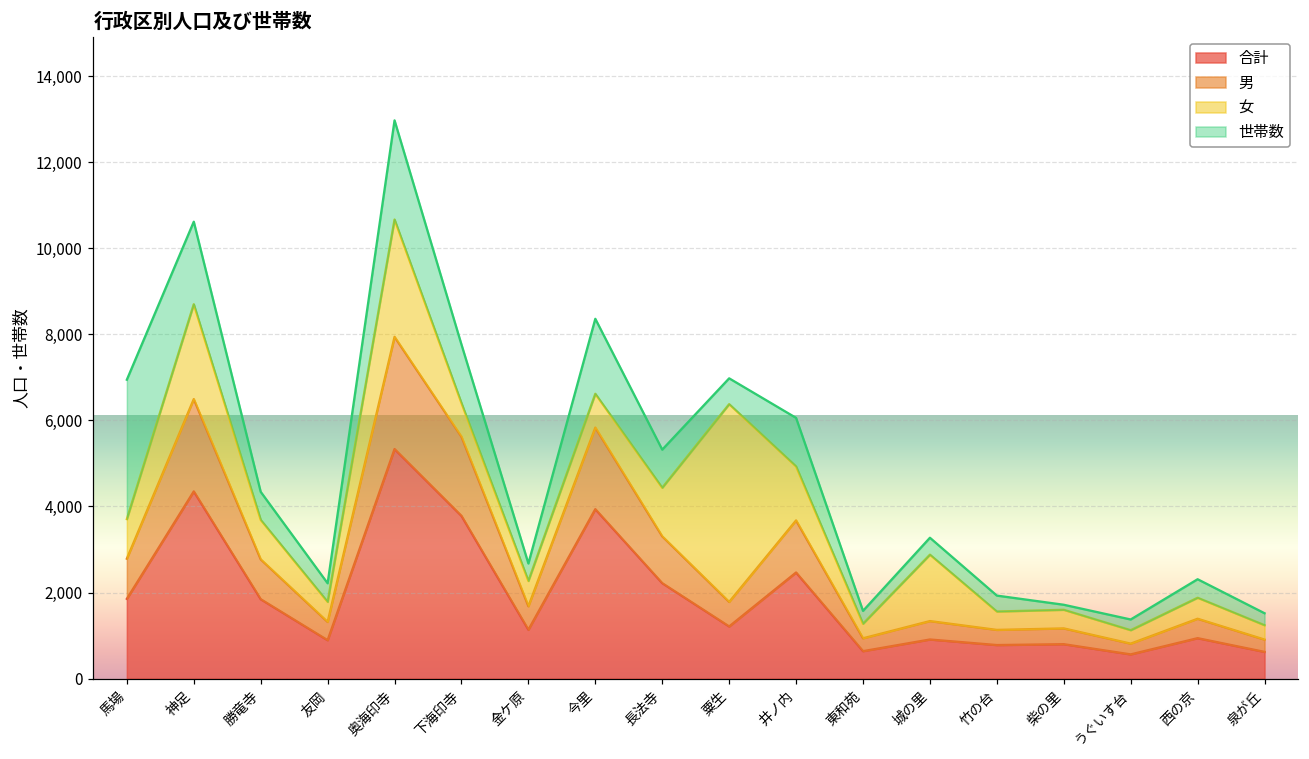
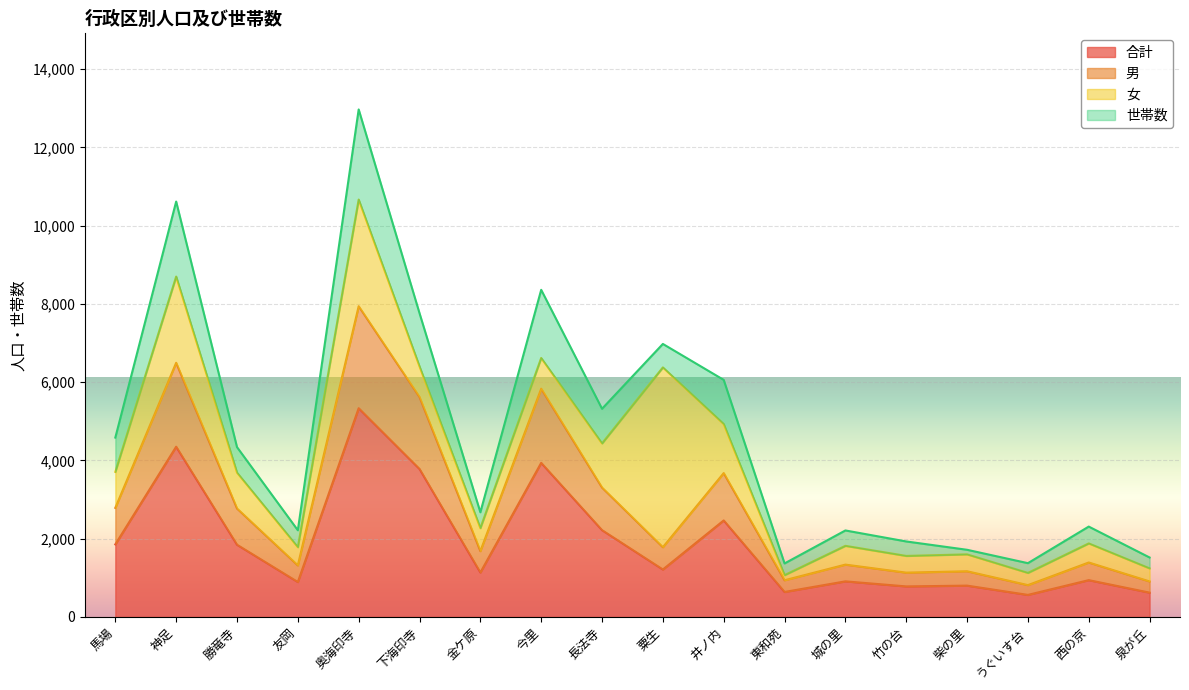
世帯数, 馬場: 3,200 -> 900
女, 東和苑: 300 -> 100
女, 城の里: 1,500 -> 500
